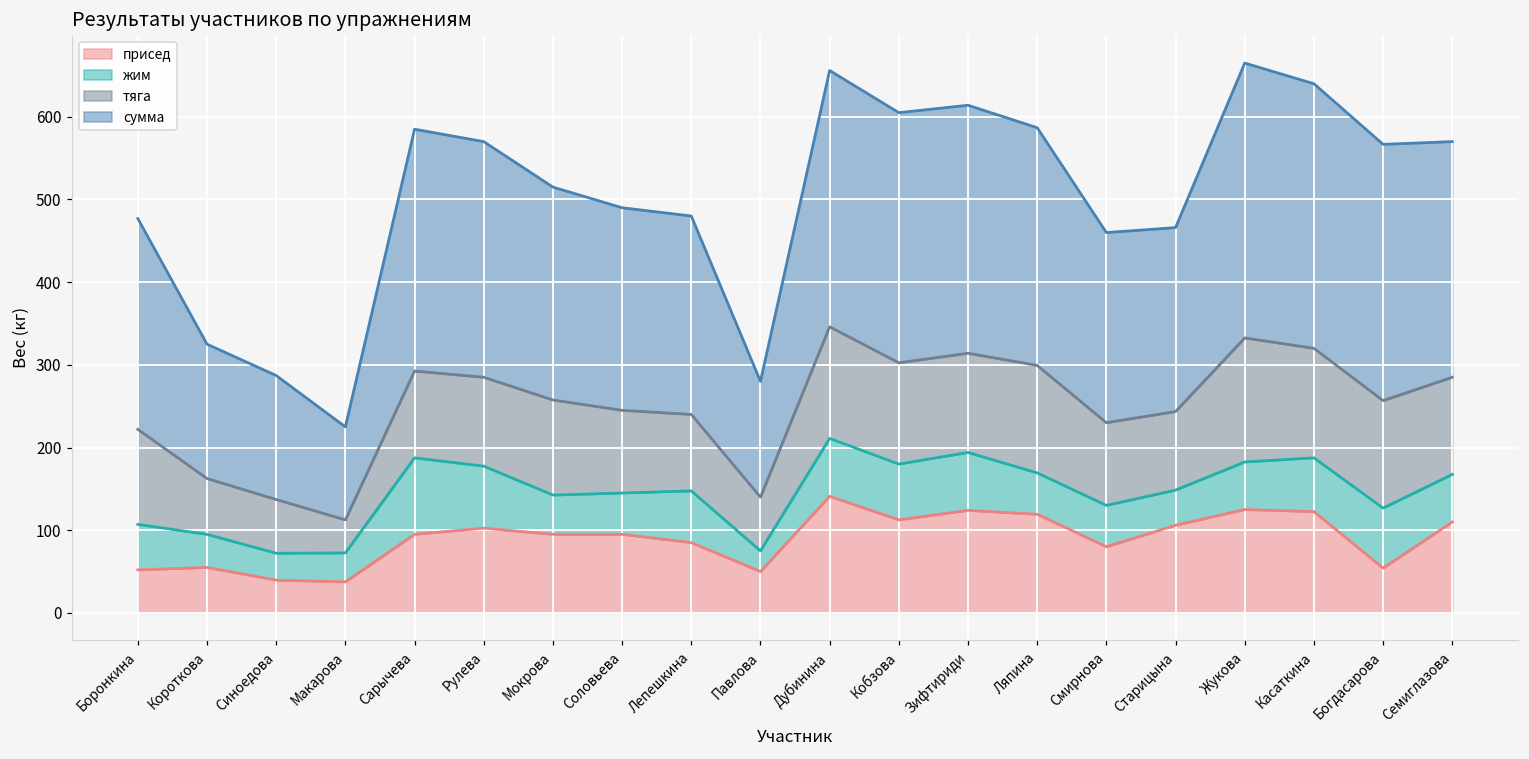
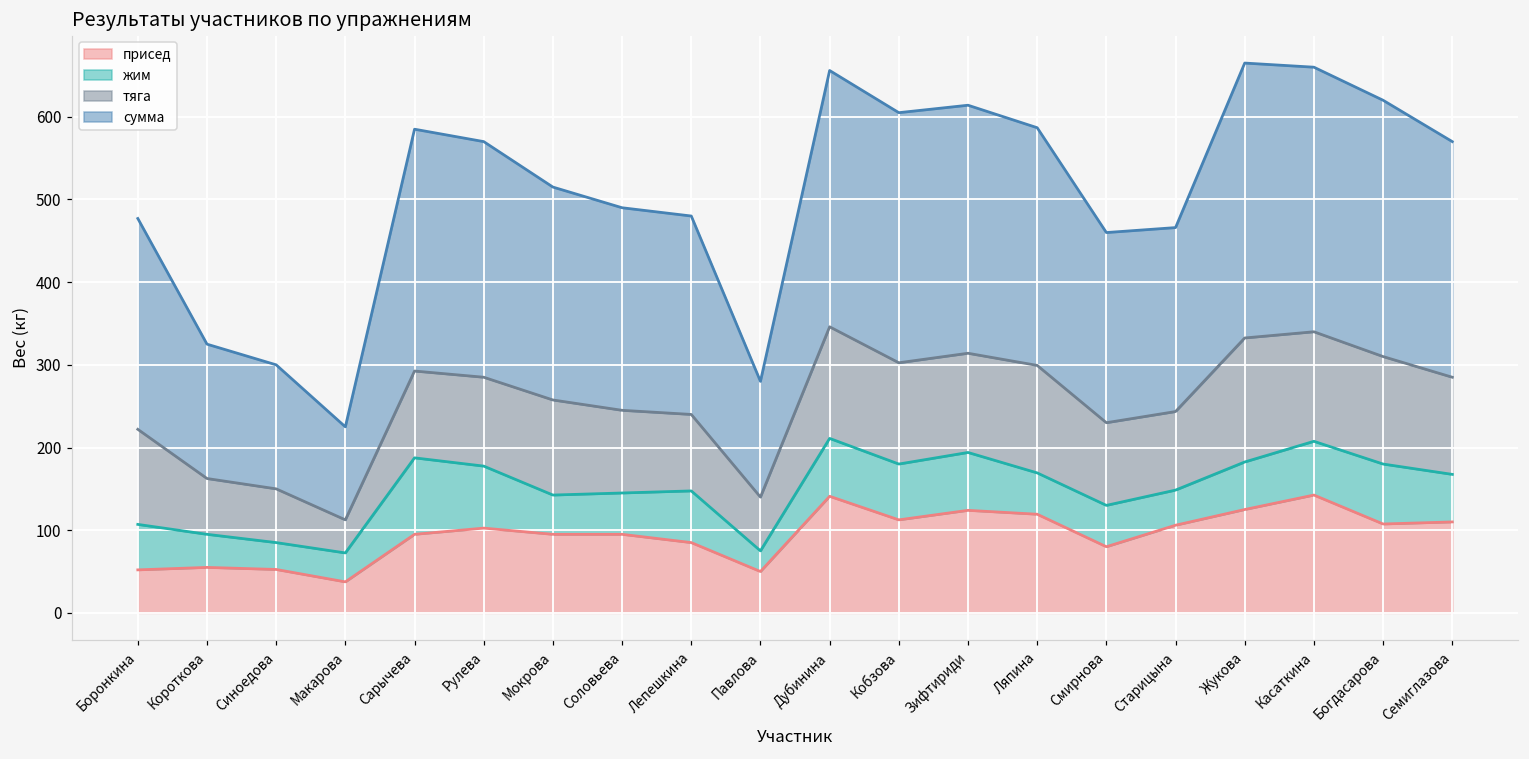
присед, Синоедова: 40 -> 50
присед, Касаткина: 120 -> 140
присед, Богдасарова: 50 -> 110
